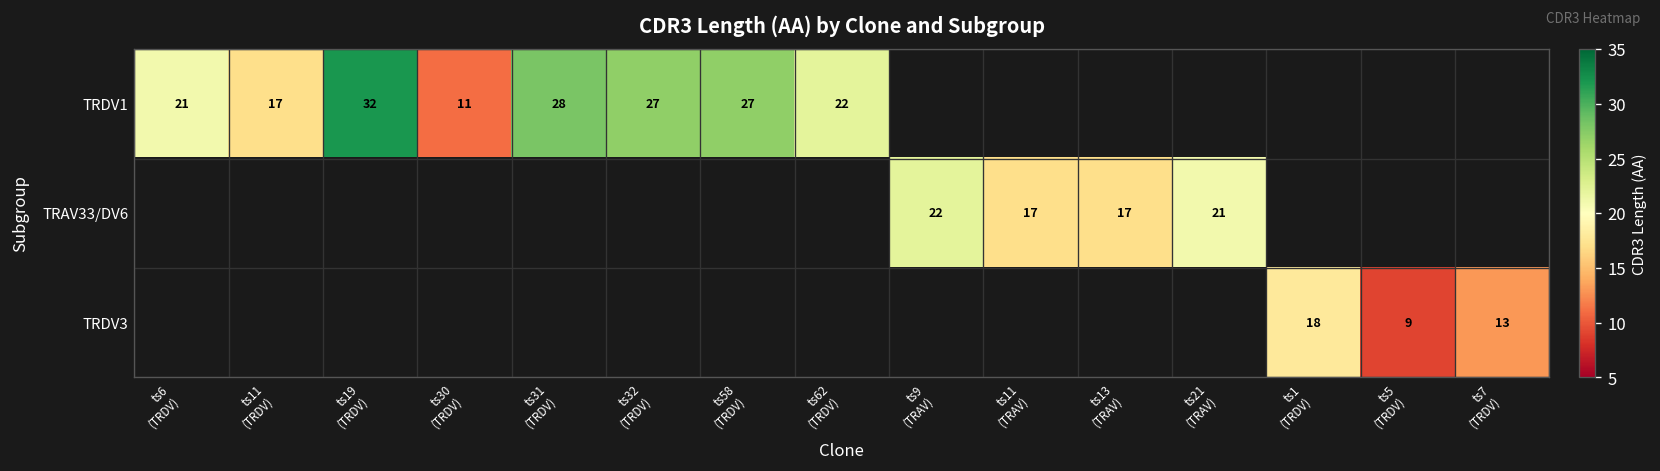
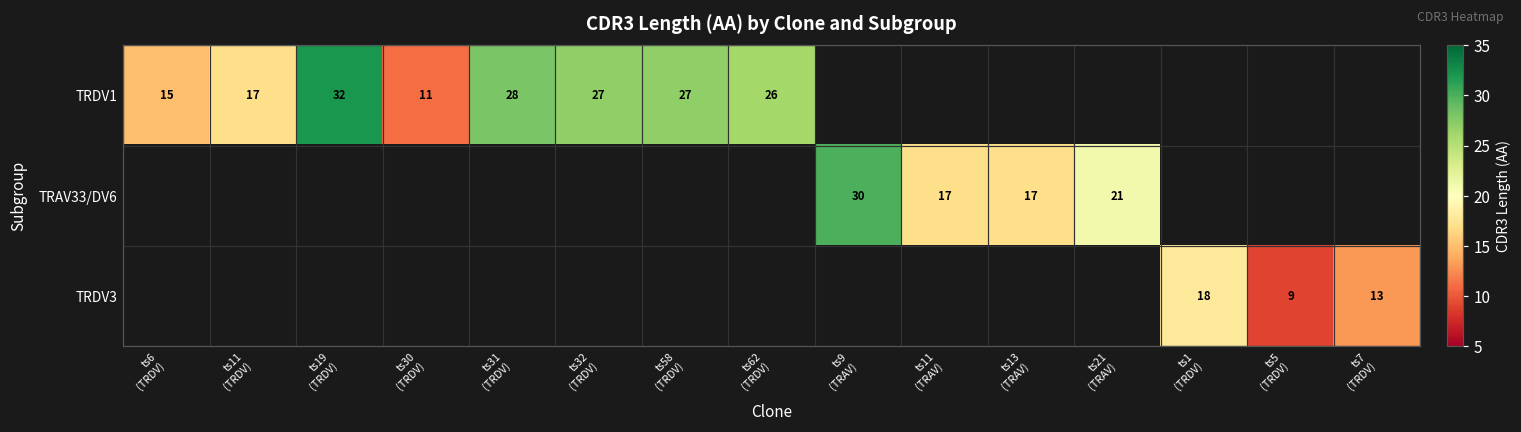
TRDV1, ts6 (TRDV): 21 -> 15
TRDV1, ts62 (TRDV): 22 -> 26
TRAV33/DV6, ts9 (TRAV): 22 -> 30
